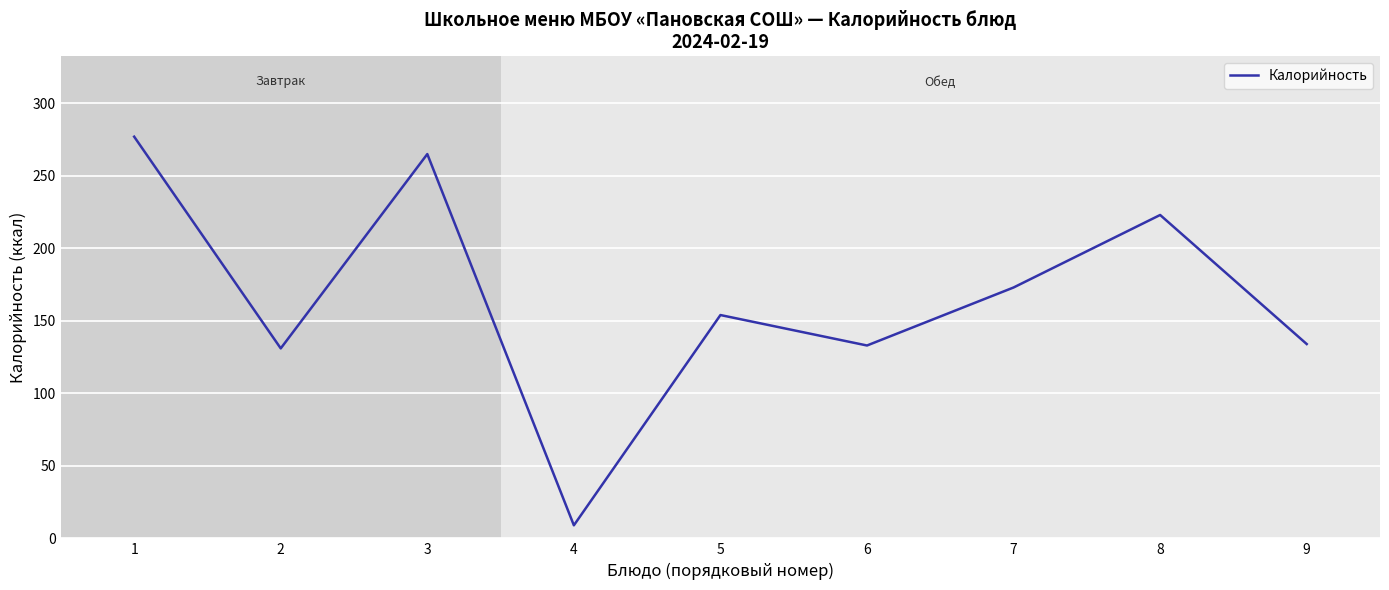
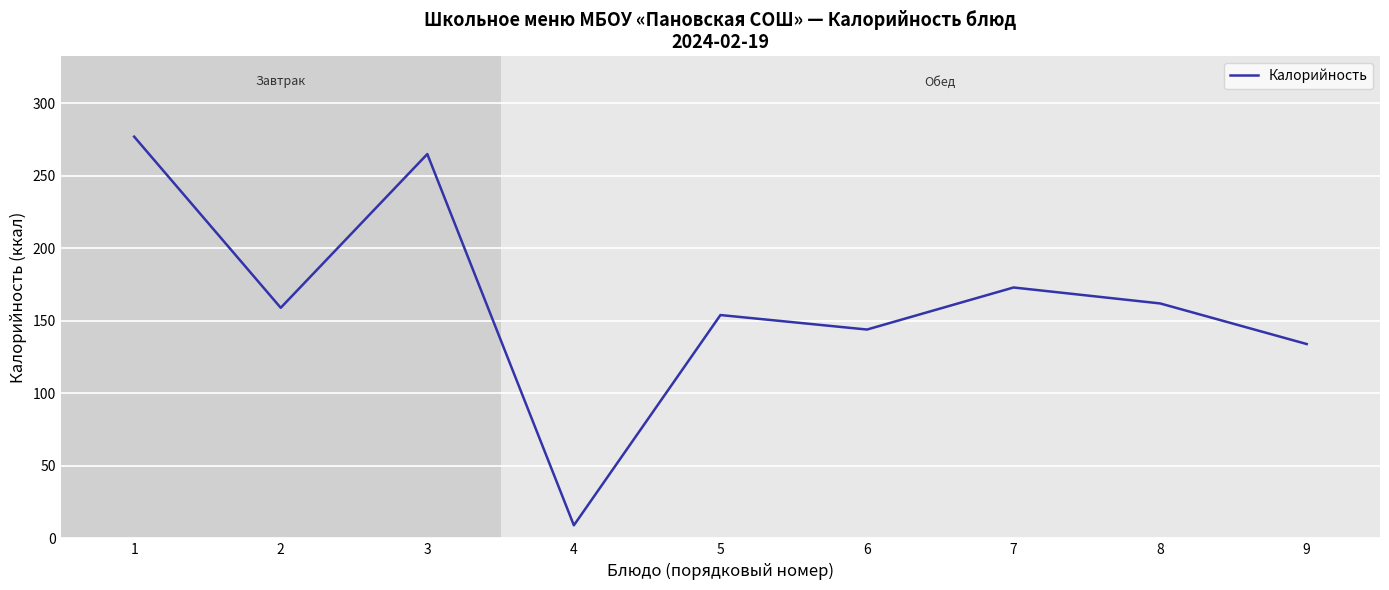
2: 131 -> 159
6: 133 -> 144
8: 223 -> 162
